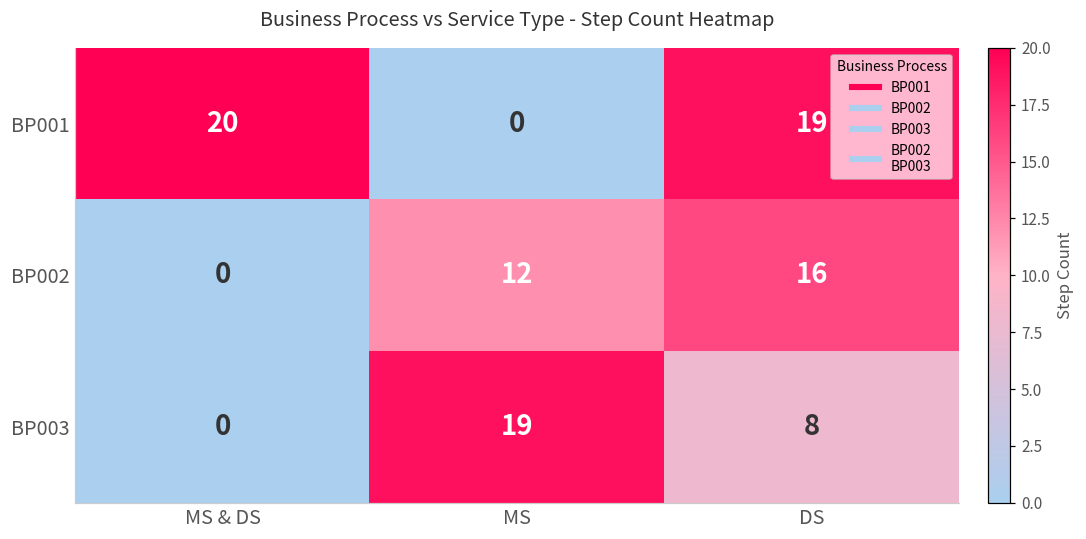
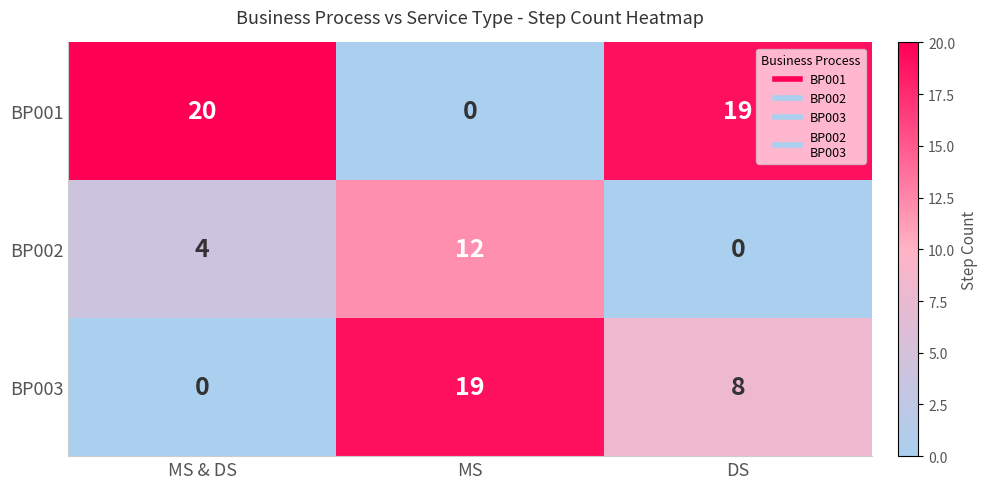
BP002, MS & DS: 0 -> 4
BP002, DS: 16 -> 0
